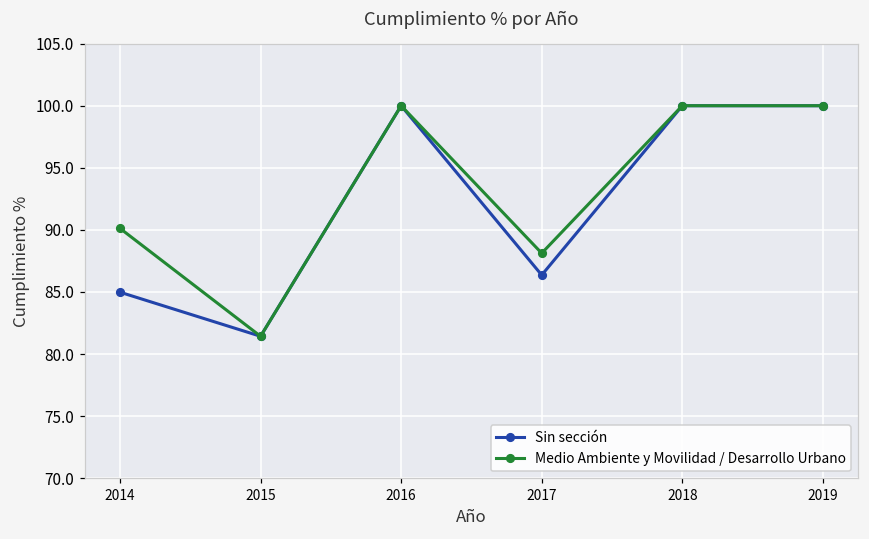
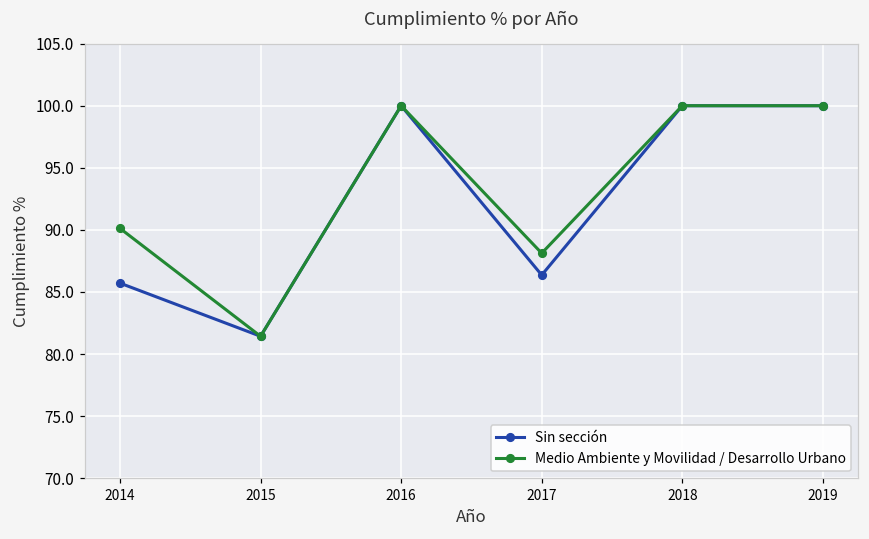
Sin sección, 2014: 85.0 -> 85.7
